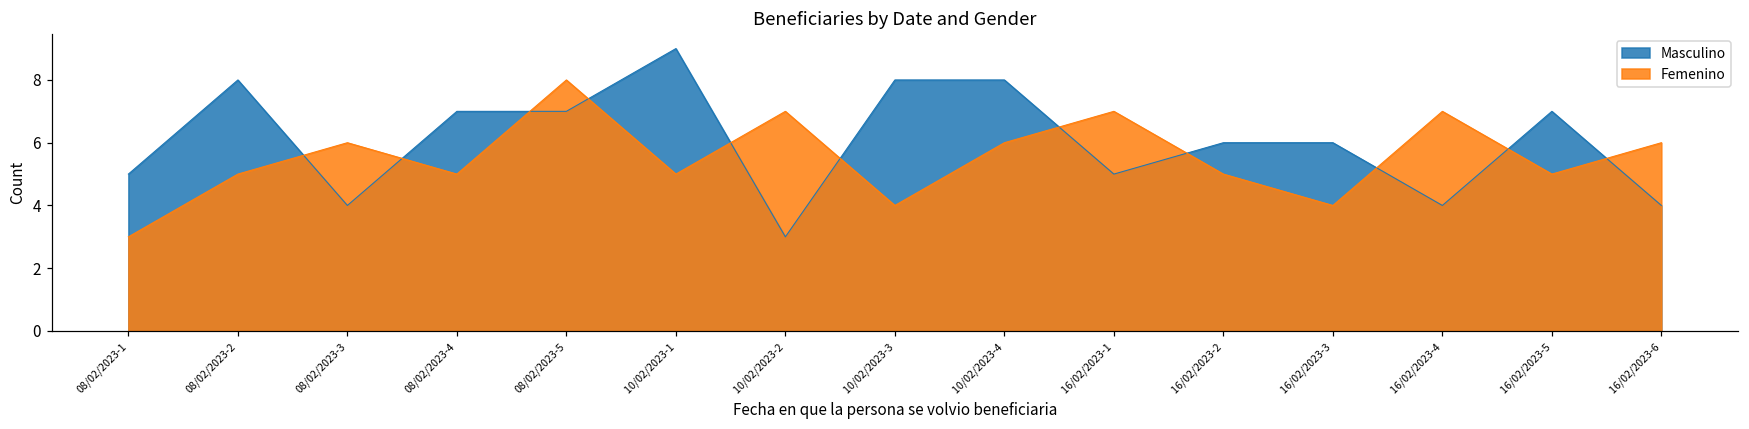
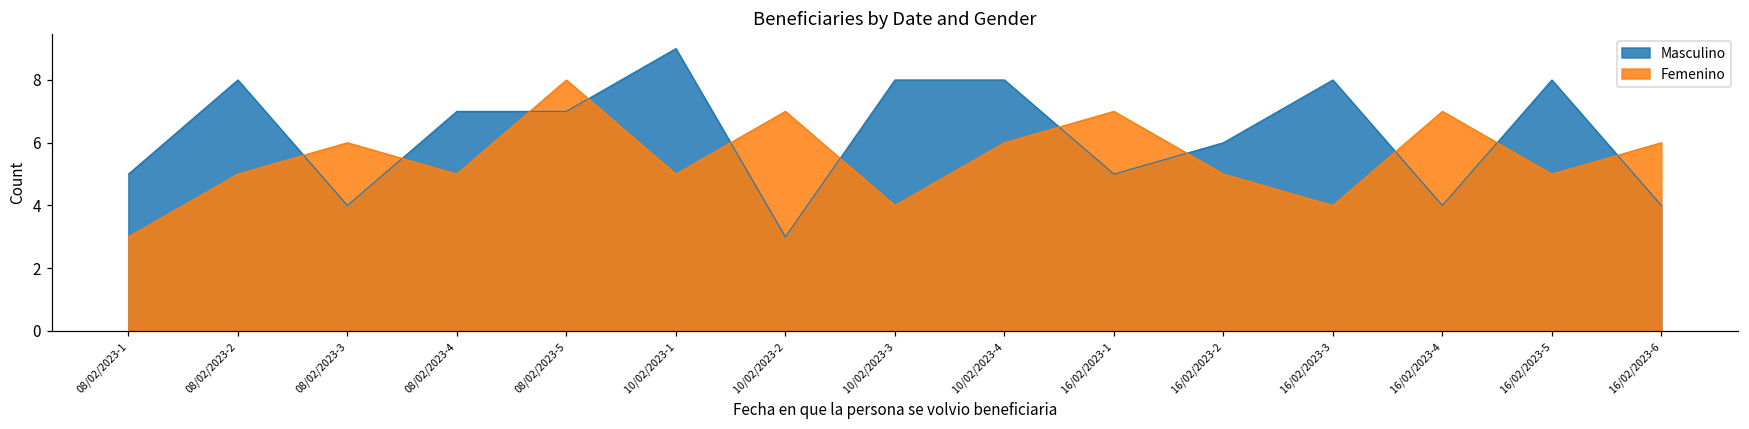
Masculino, 16/02/2023-3: 6 -> 8
Masculino, 16/02/2023-5: 7 -> 8
